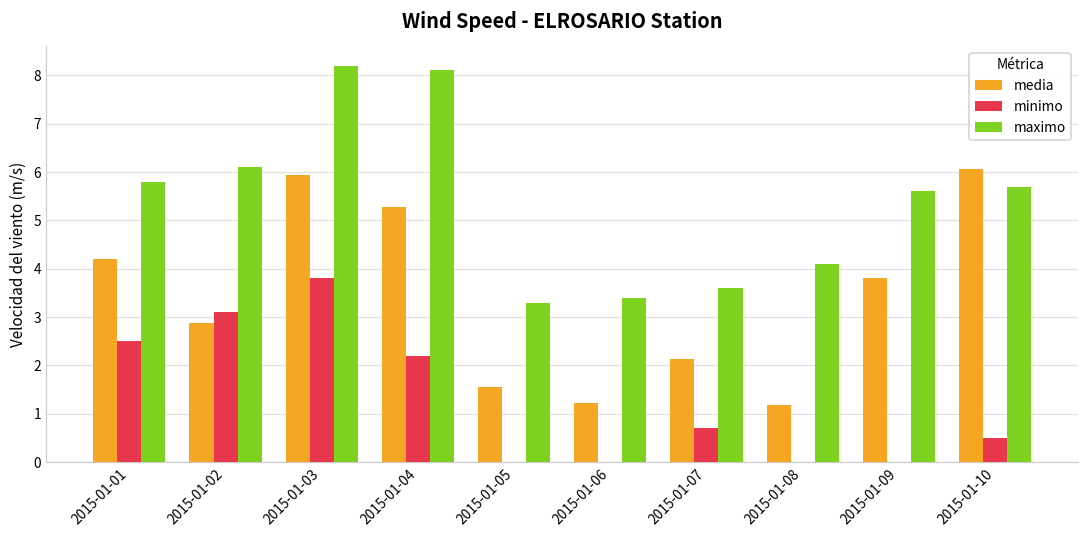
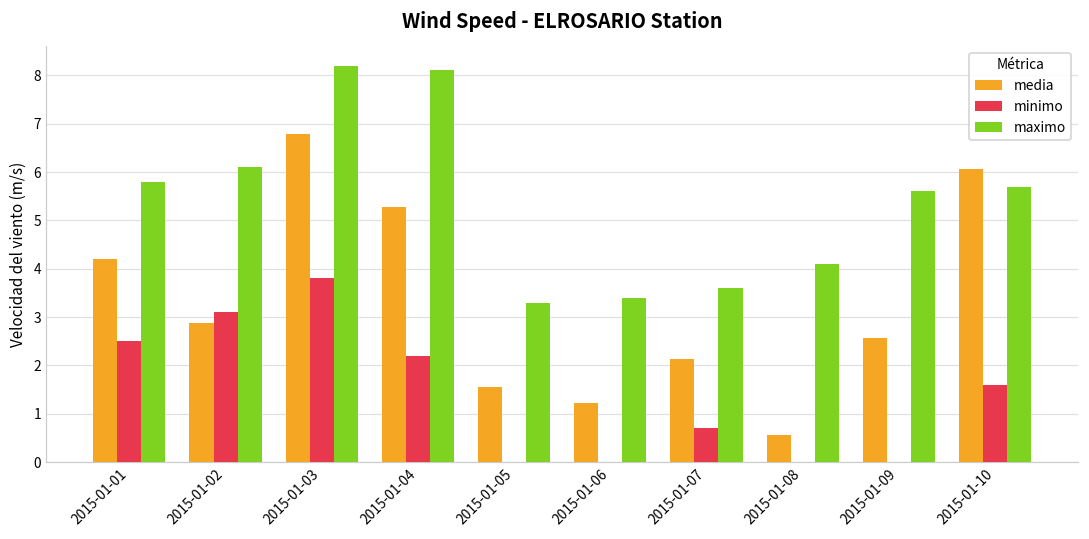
media, 2015-01-03: 5.9 -> 6.8
media, 2015-01-08: 1.2 -> 0.6
media, 2015-01-09: 3.8 -> 2.6
minimo, 2015-01-10: 0.5 -> 1.6
